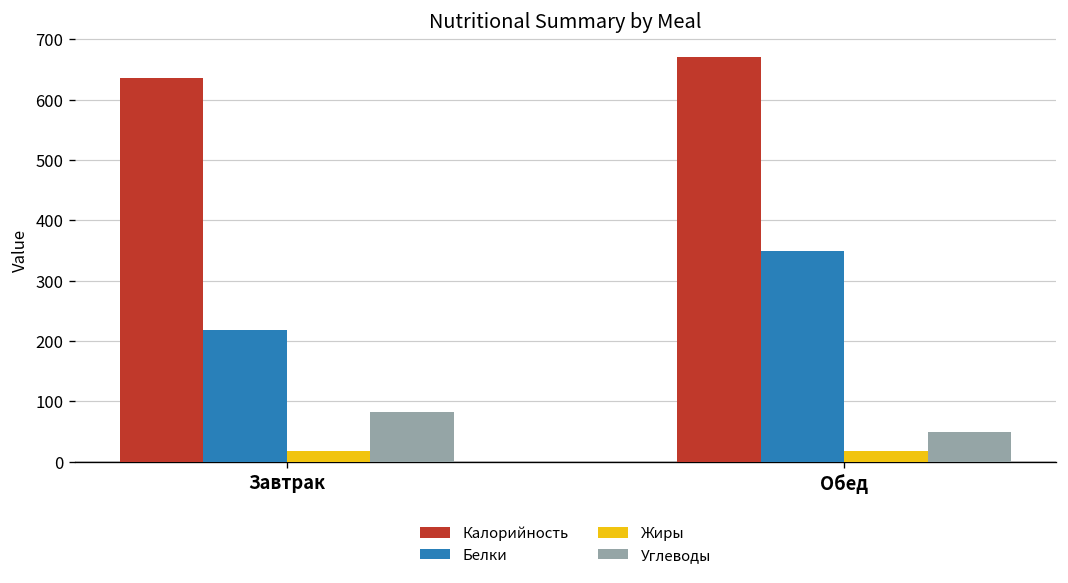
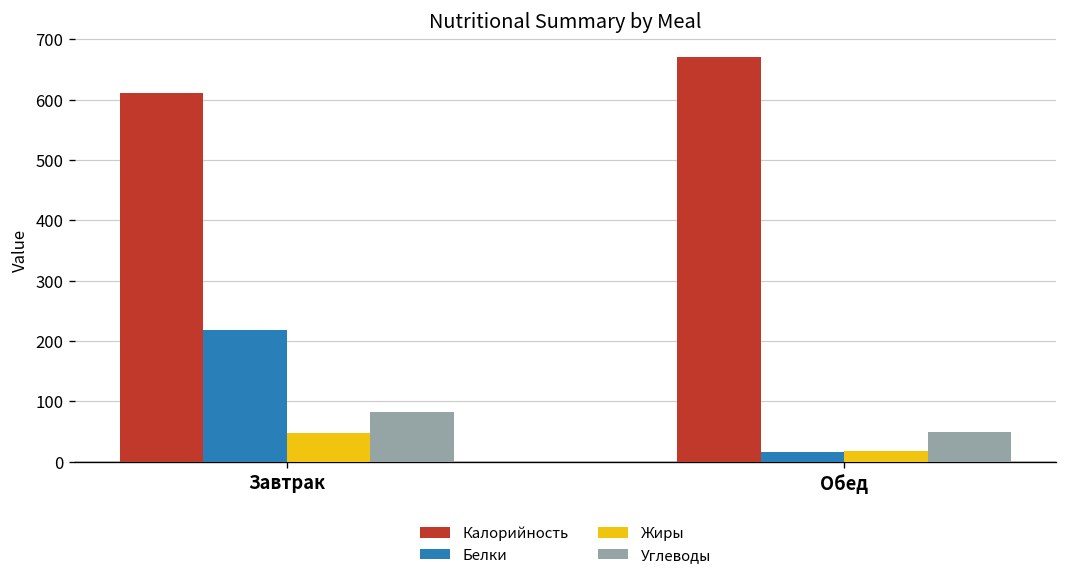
Калорийность, Завтрак: 640 -> 610
Жиры, Завтрак: 20 -> 50
Белки, Обед: 350 -> 20
